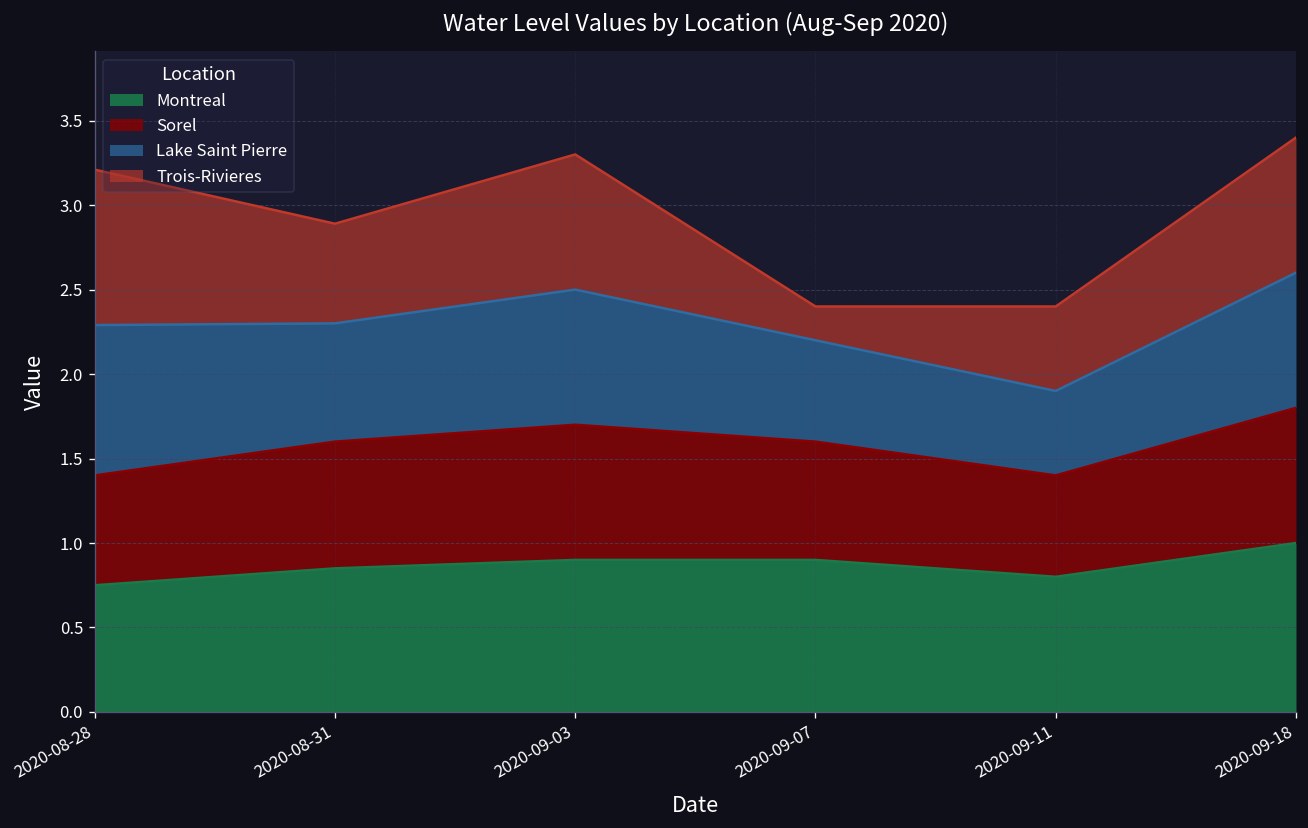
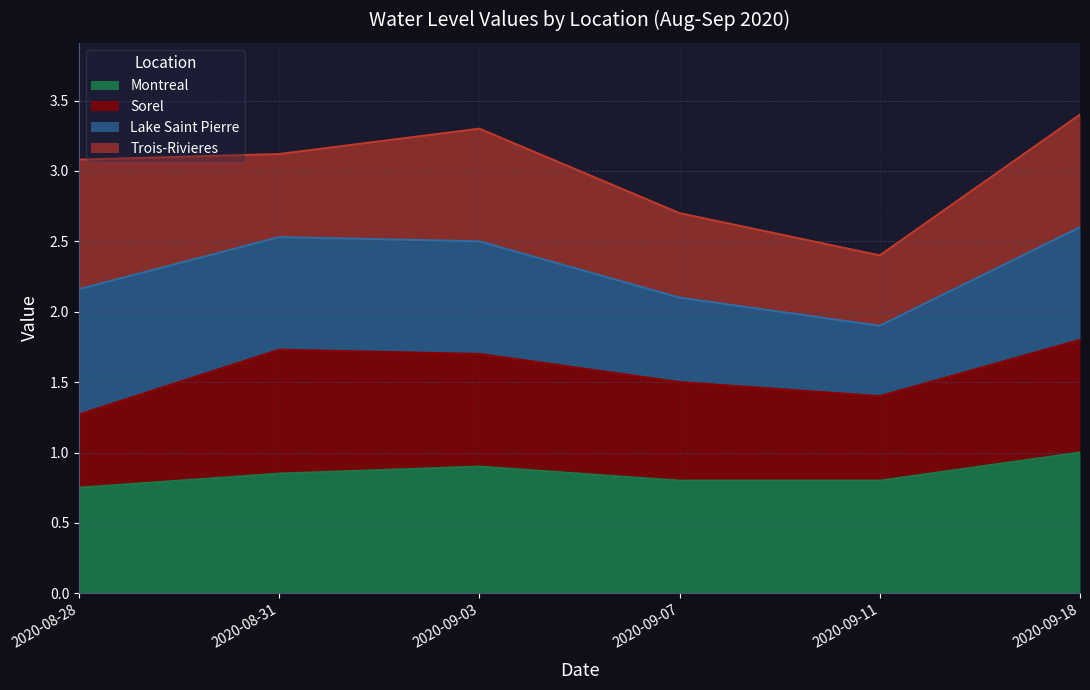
Sorel, 2020-08-28: 0.65 -> 0.52
Sorel, 2020-08-31: 0.75 -> 0.88
Lake Saint Pierre, 2020-08-31: 0.7 -> 0.8
Montreal, 2020-09-07: 0.9 -> 0.8
Trois-Rivieres, 2020-09-07: 0.2 -> 0.6
